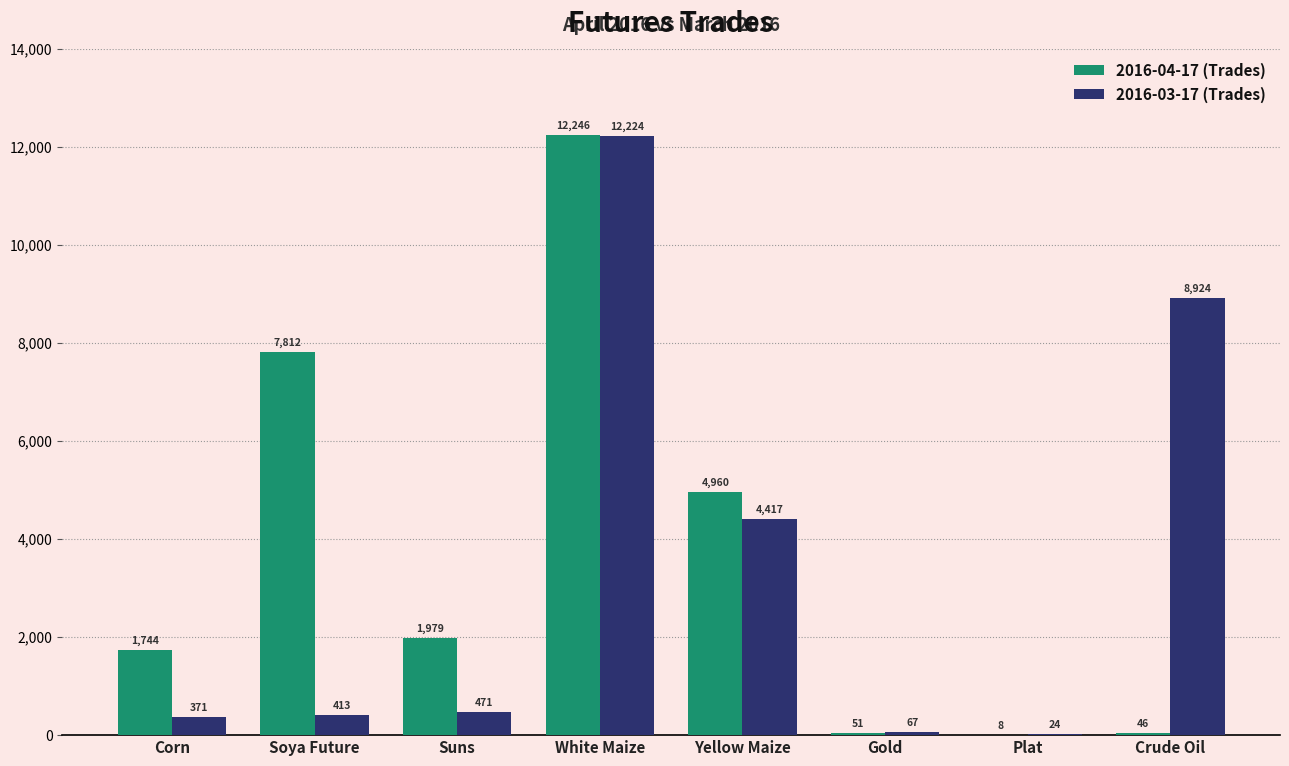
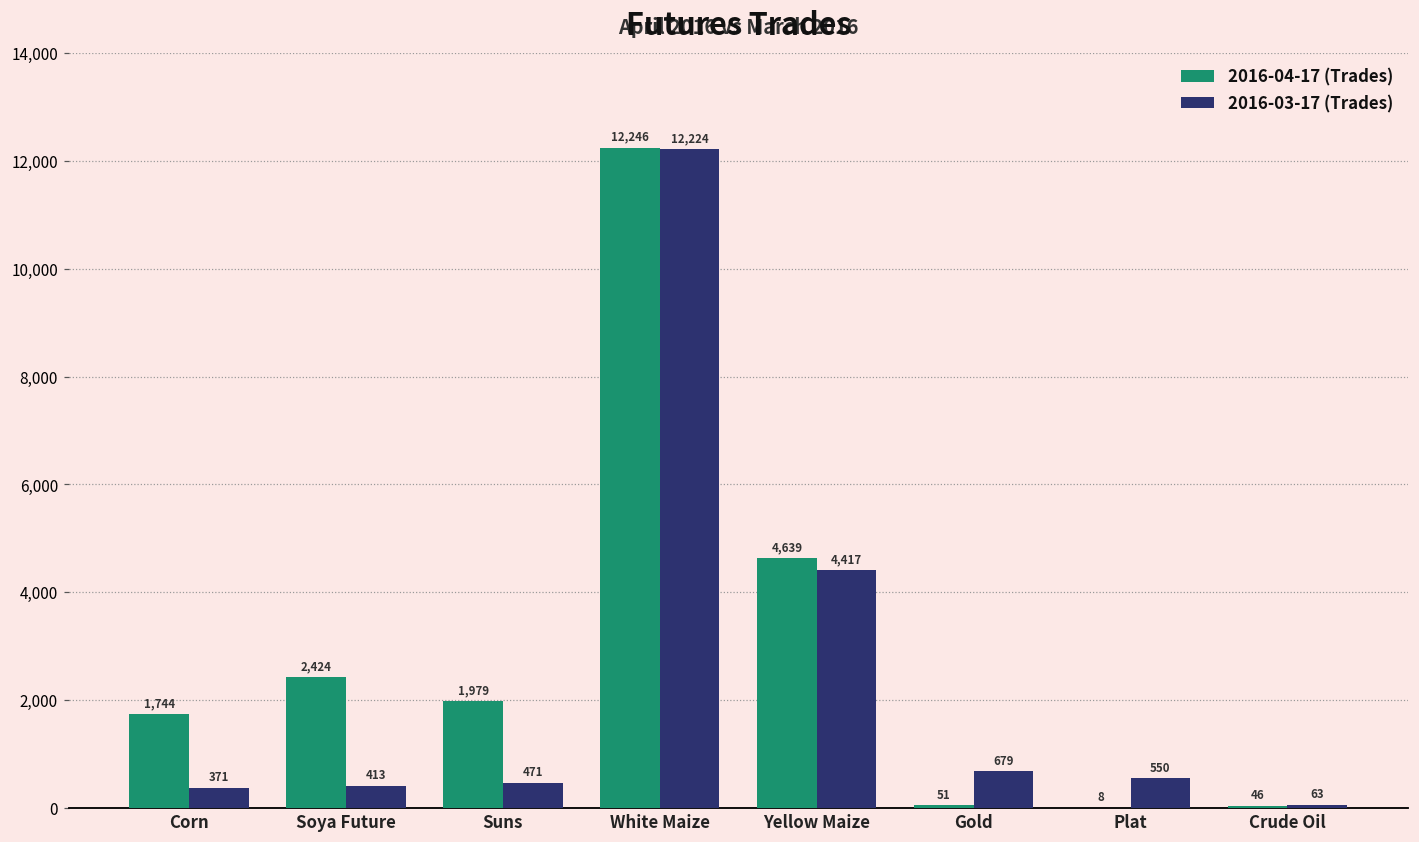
2016-04-17 (Trades), Soya Future: 7,812 -> 2,424
2016-04-17 (Trades), Yellow Maize: 4,960 -> 4,639
2016-03-17 (Trades), Gold: 67 -> 679
2016-03-17 (Trades), Plat: 24 -> 550
2016-03-17 (Trades), Crude Oil: 8,924 -> 63
